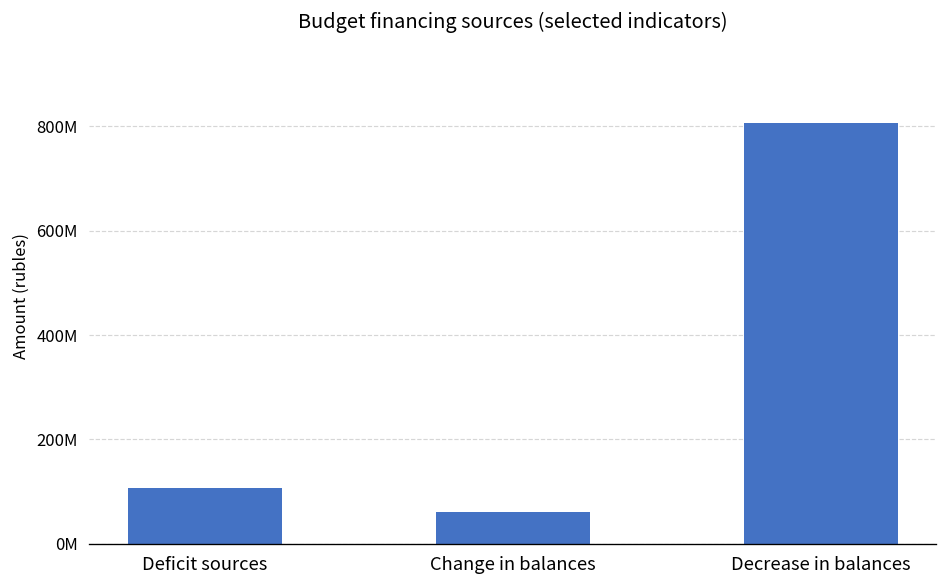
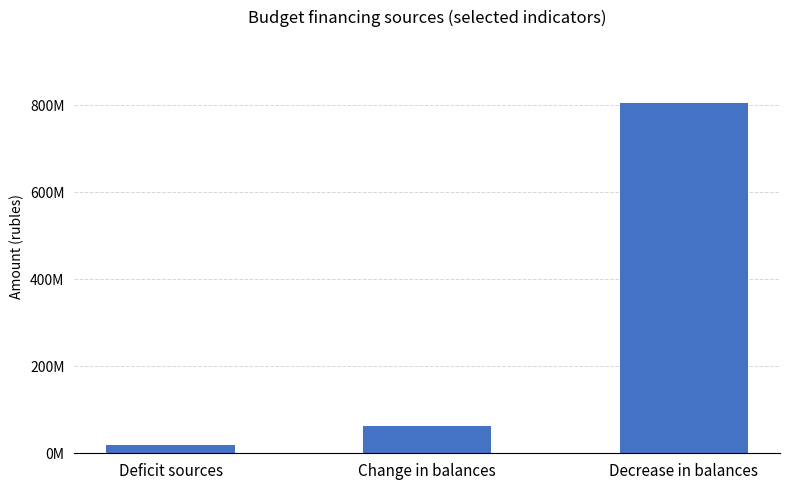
Deficit sources: 110000000 -> 20000000
